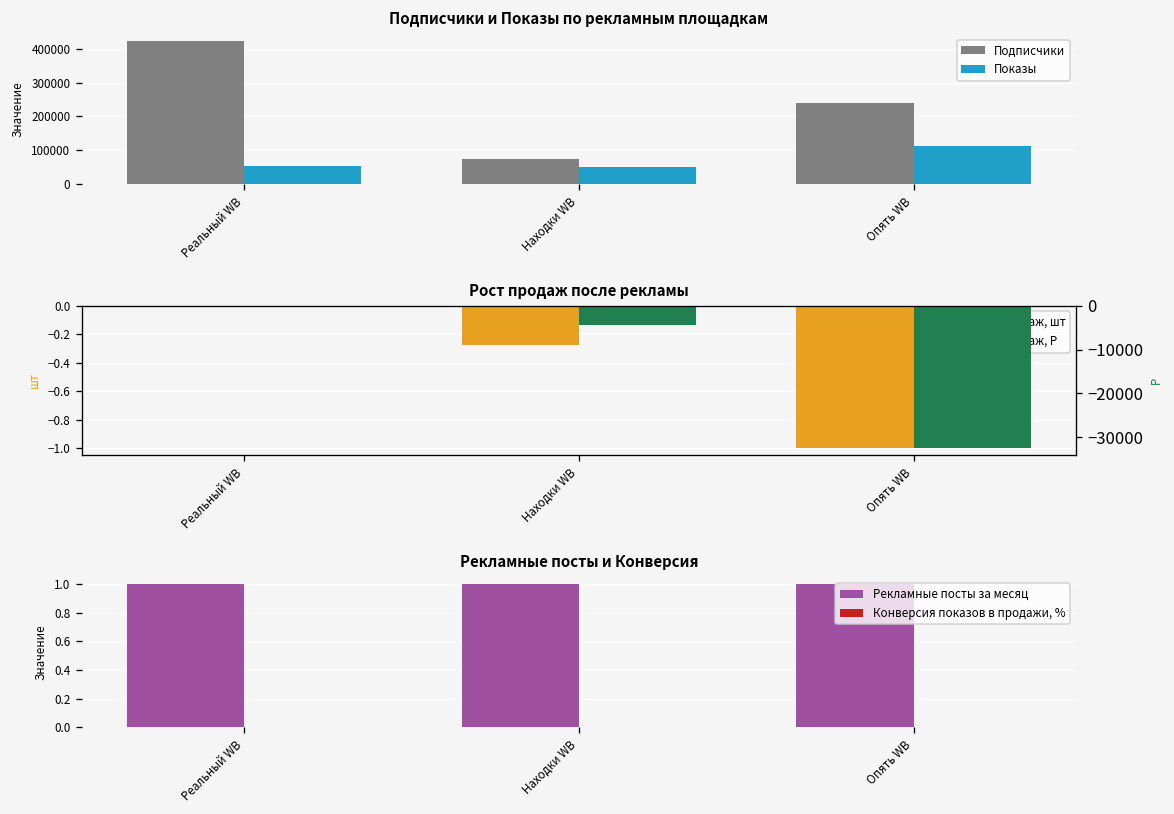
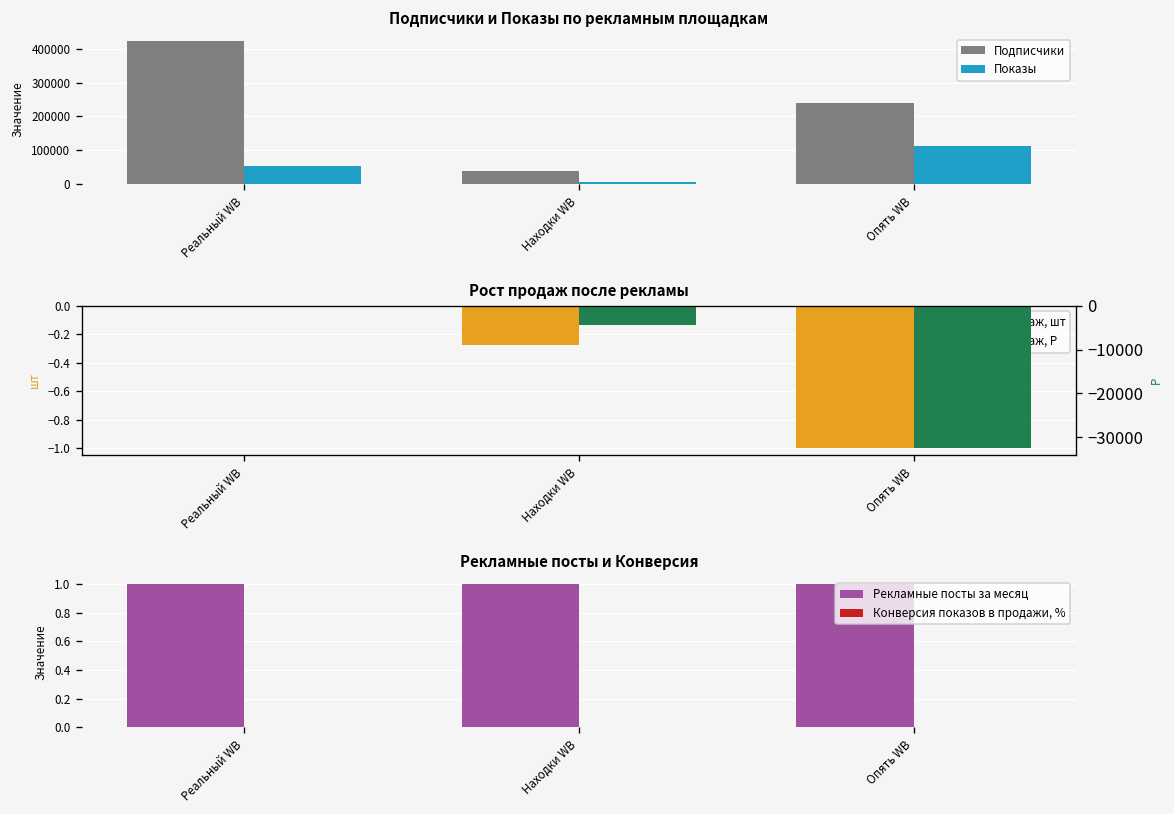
Подписчики и Показы по рекламным площадкам, Подписчики, Находки WB: 70000 -> 40000
Подписчики и Показы по рекламным площадкам, Показы, Находки WB: 50000 -> 10000
